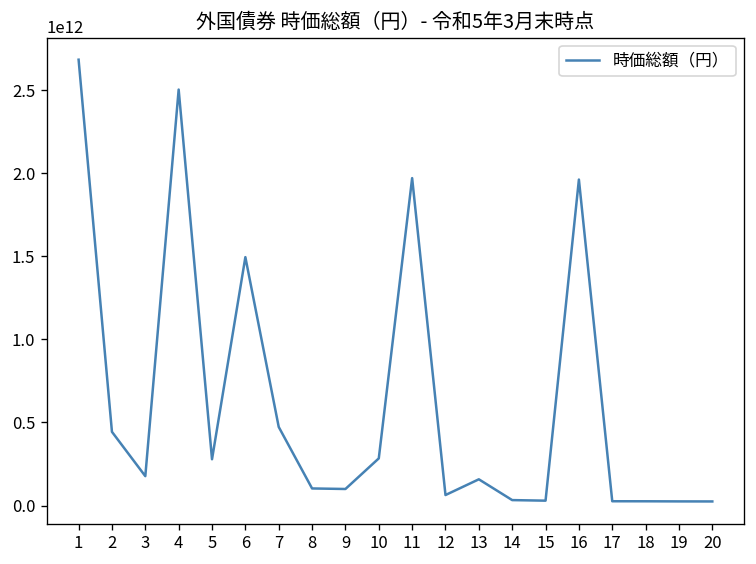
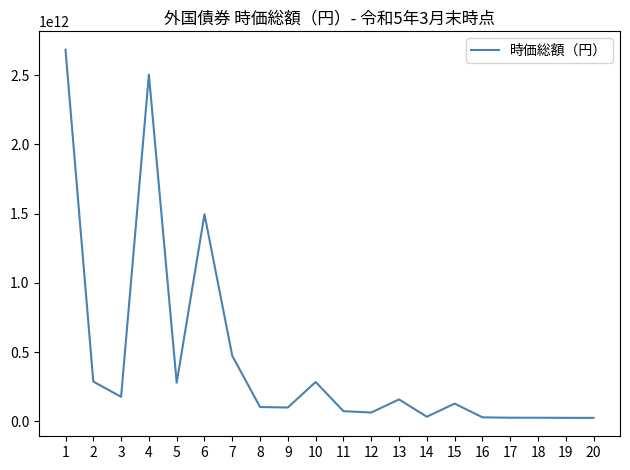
2: 440000000000 -> 290000000000
11: 1970000000000 -> 70000000000
15: 30000000000 -> 130000000000
16: 1960000000000 -> 30000000000
